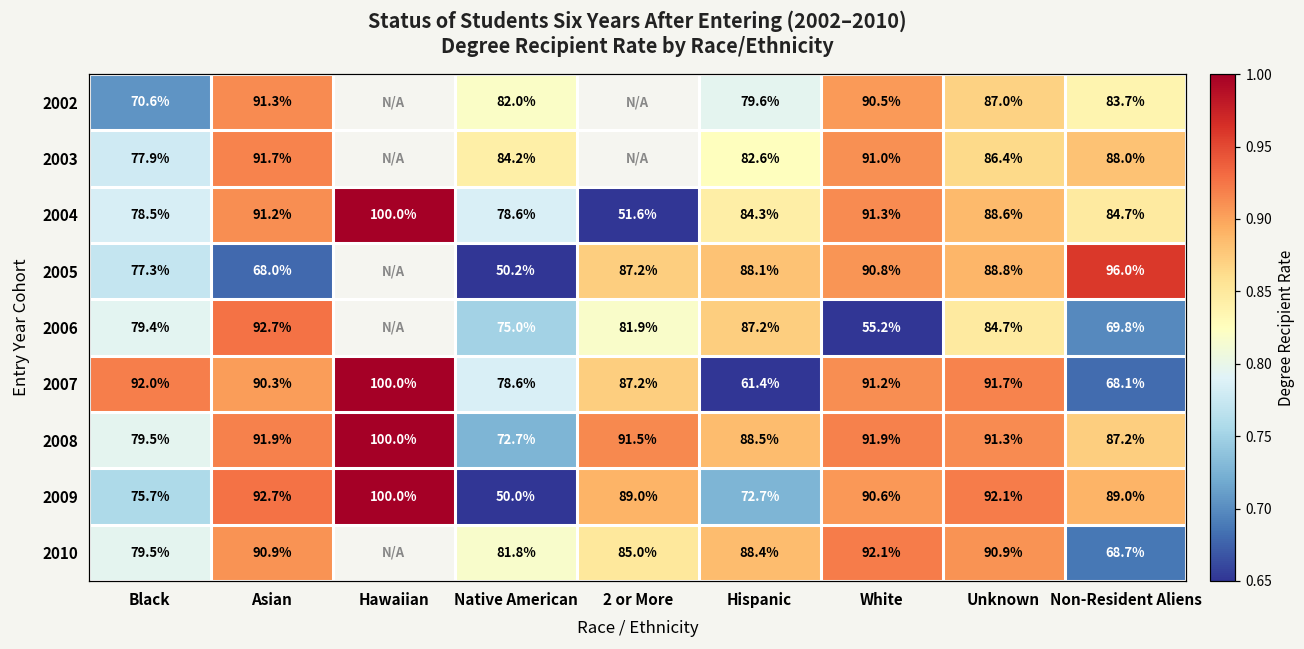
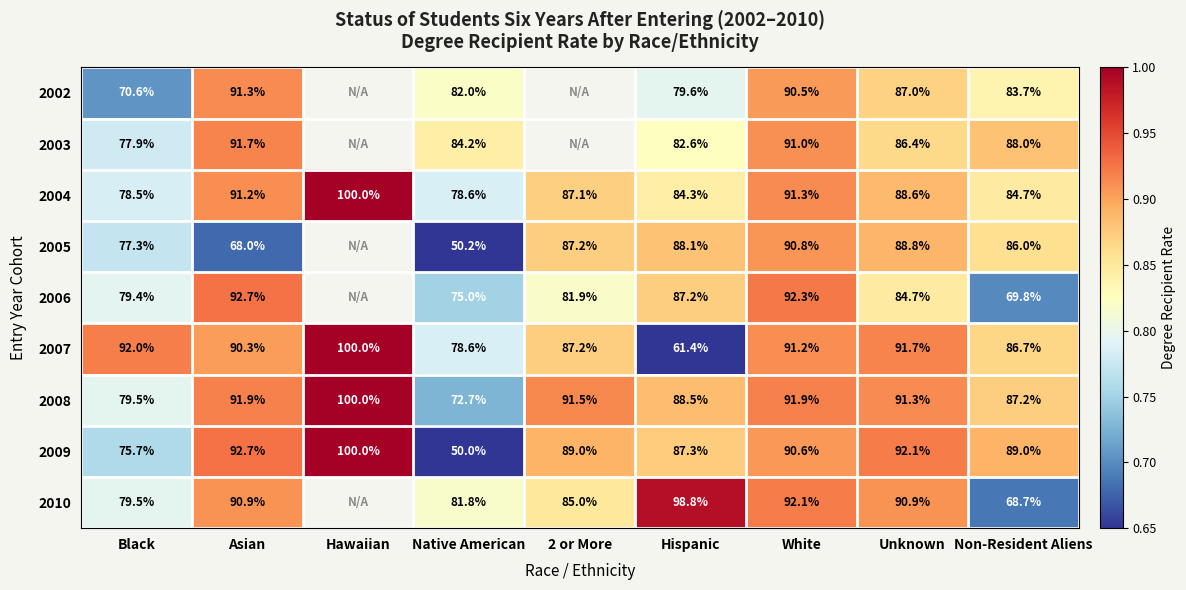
2004, 2 or More: 51.6% -> 87.1%
2005, Non-Resident Aliens: 96.0% -> 86.0%
2006, White: 55.2% -> 92.3%
2007, Non-Resident Aliens: 68.1% -> 86.7%
2009, Hispanic: 72.7% -> 87.3%
2010, Hispanic: 88.4% -> 98.8%
